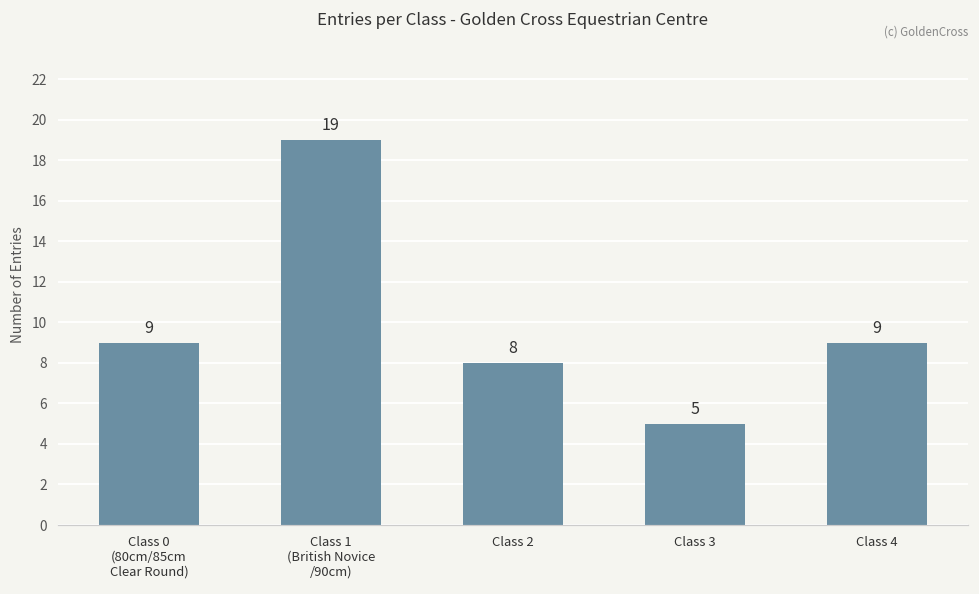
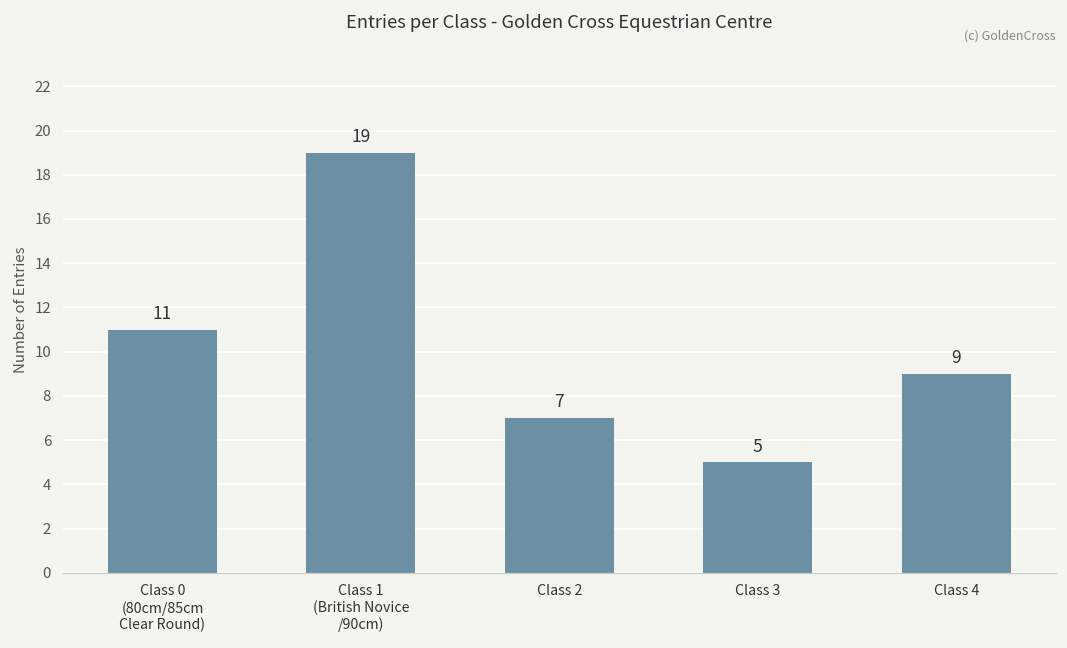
Class 0 (80cm/85cm Clear Round): 9 -> 11
Class 2: 8 -> 7
